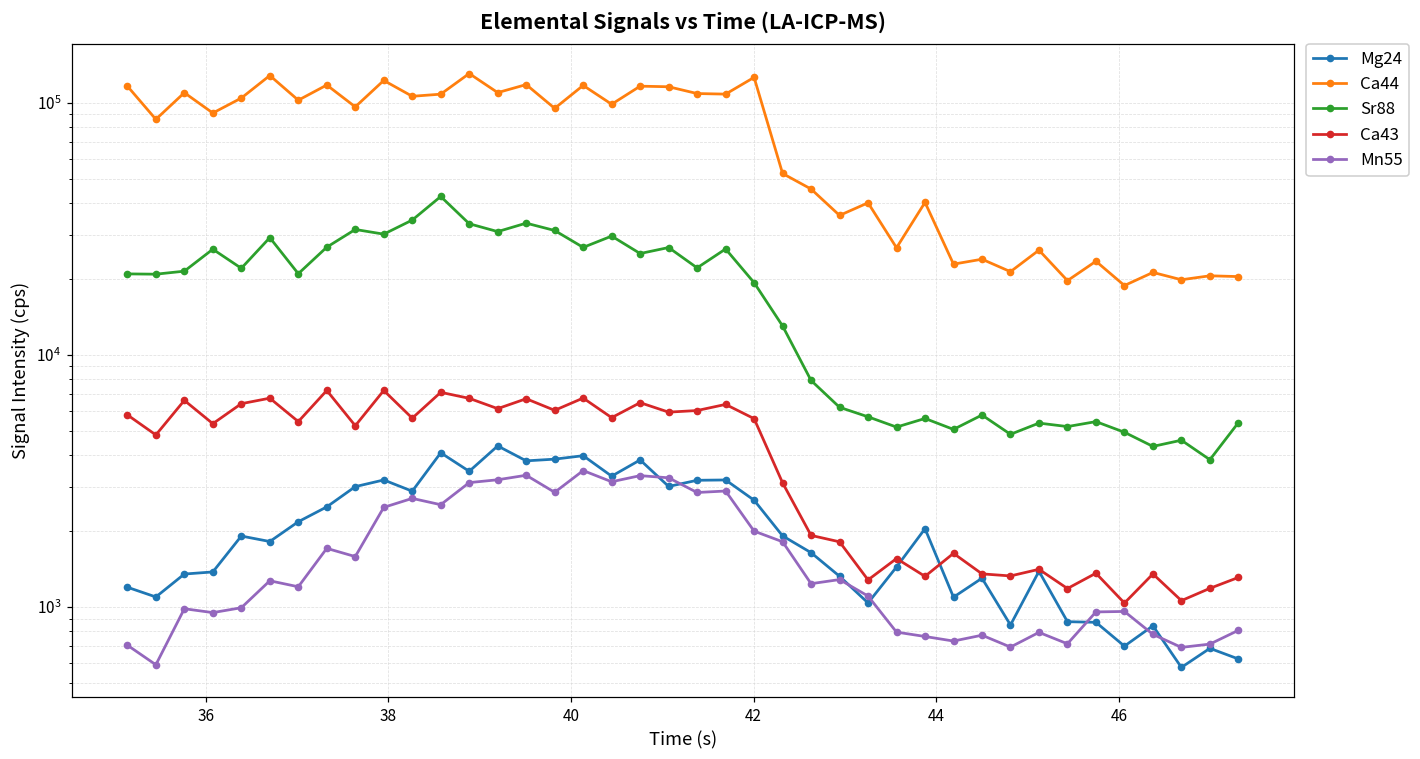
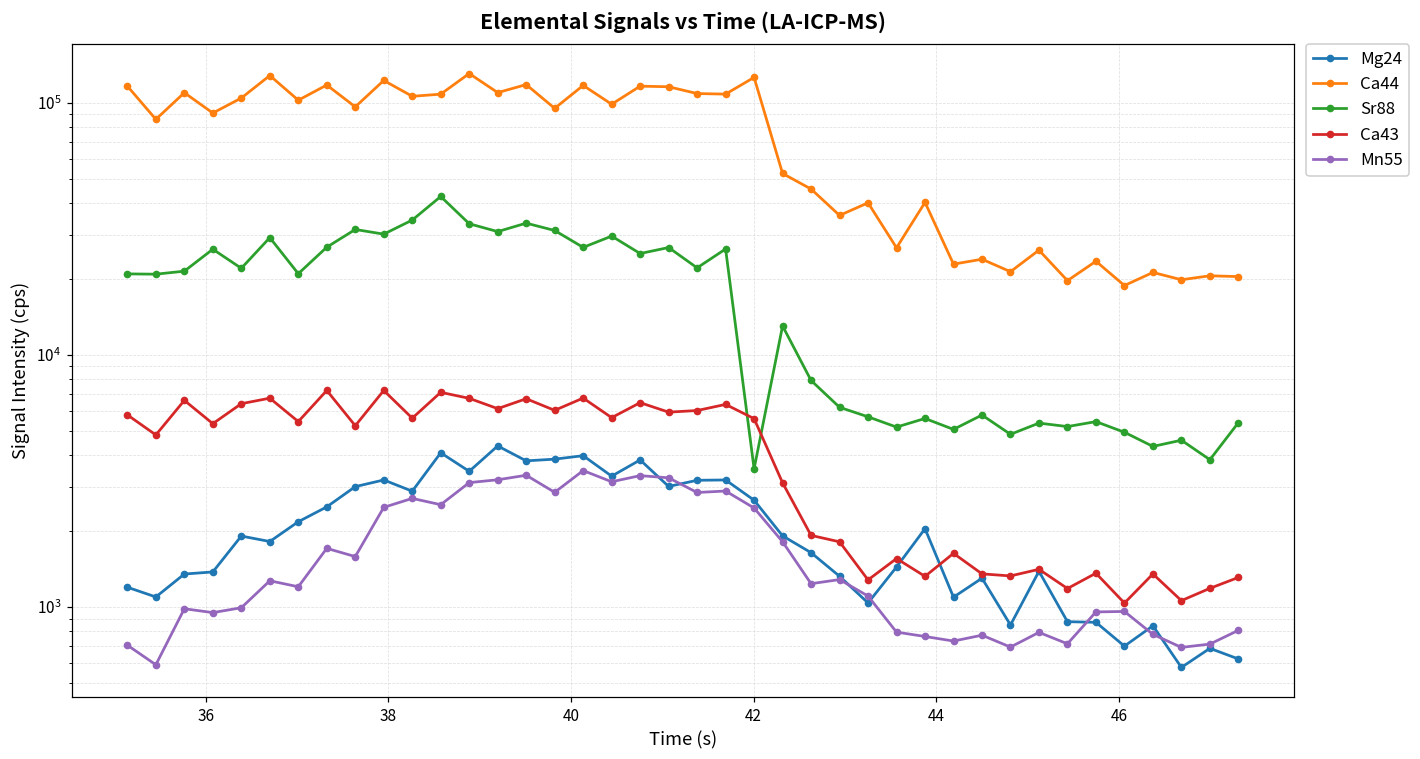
Sr88, 42: 19000 -> 3500
Mn55, 42: 2000 -> 2500
